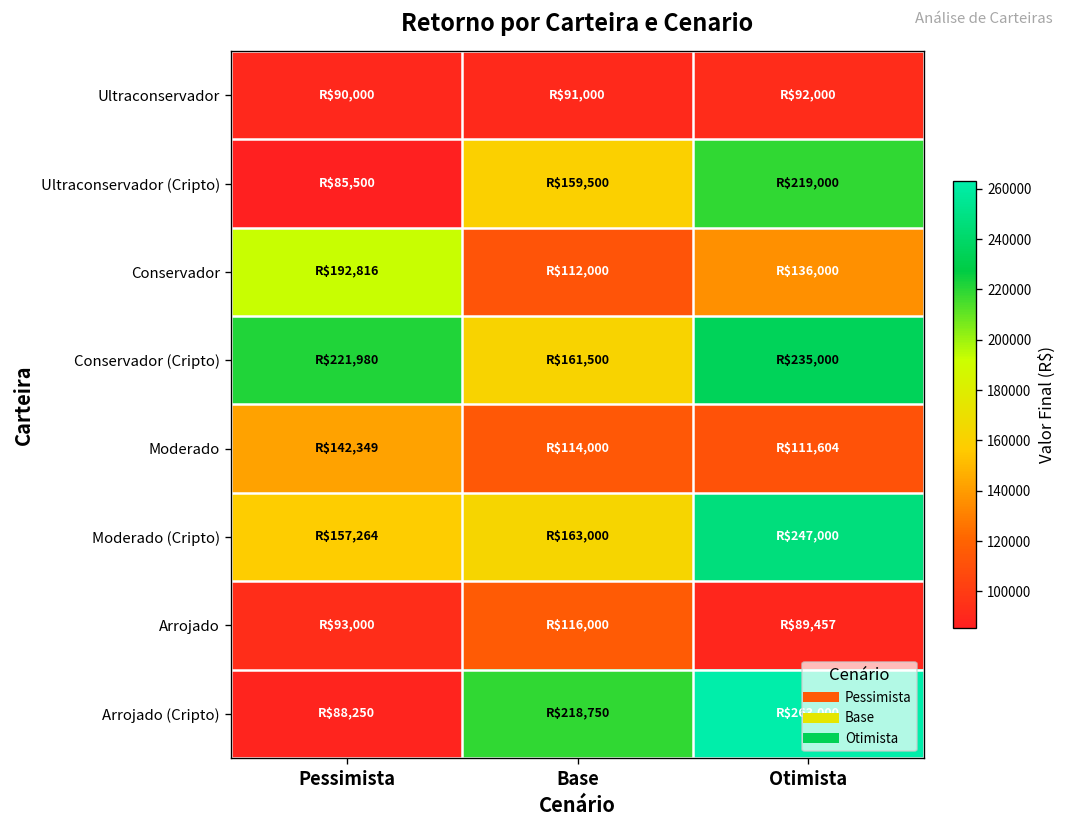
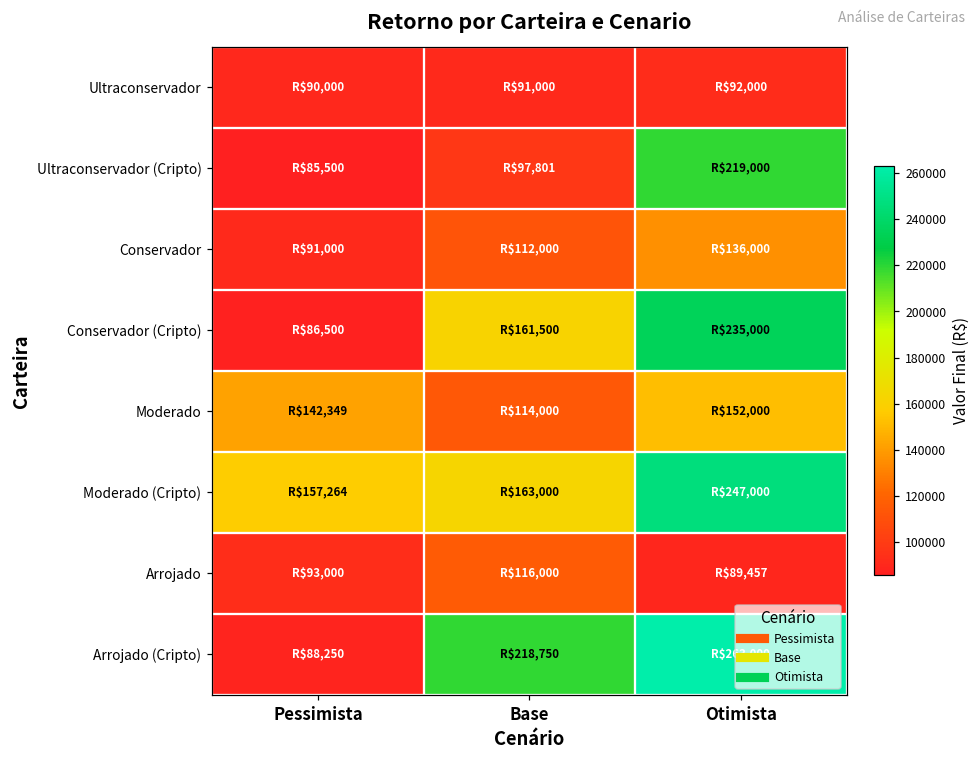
Ultraconservador (Cripto), Base: $159,500 -> $97,801
Conservador, Pessimista: $192,816 -> $91,000
Conservador (Cripto), Pessimista: $221,980 -> $86,500
Moderado, Otimista: $111,604 -> $152,000
